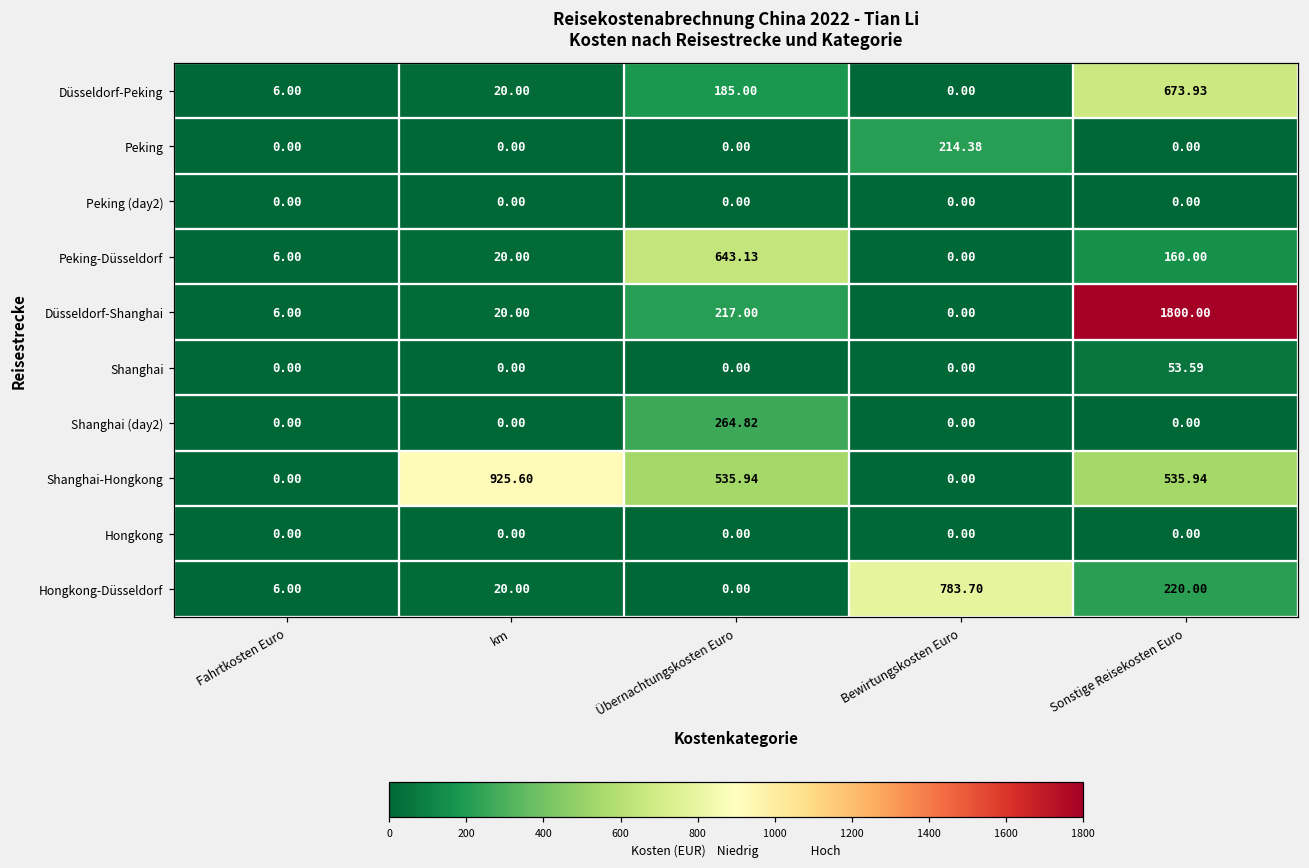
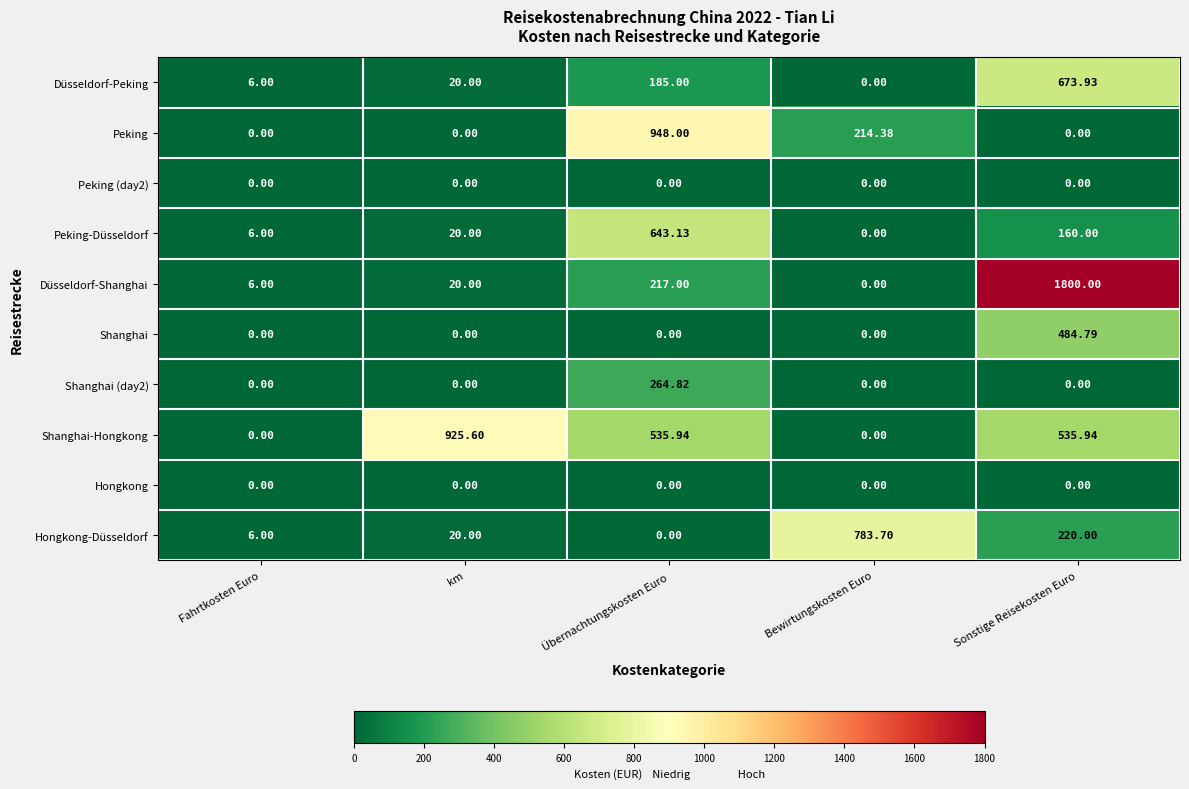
Peking, Übernachtungskosten Euro: 0.00 -> 948.00
Shanghai, Sonstige Reisekosten Euro: 53.59 -> 484.79
